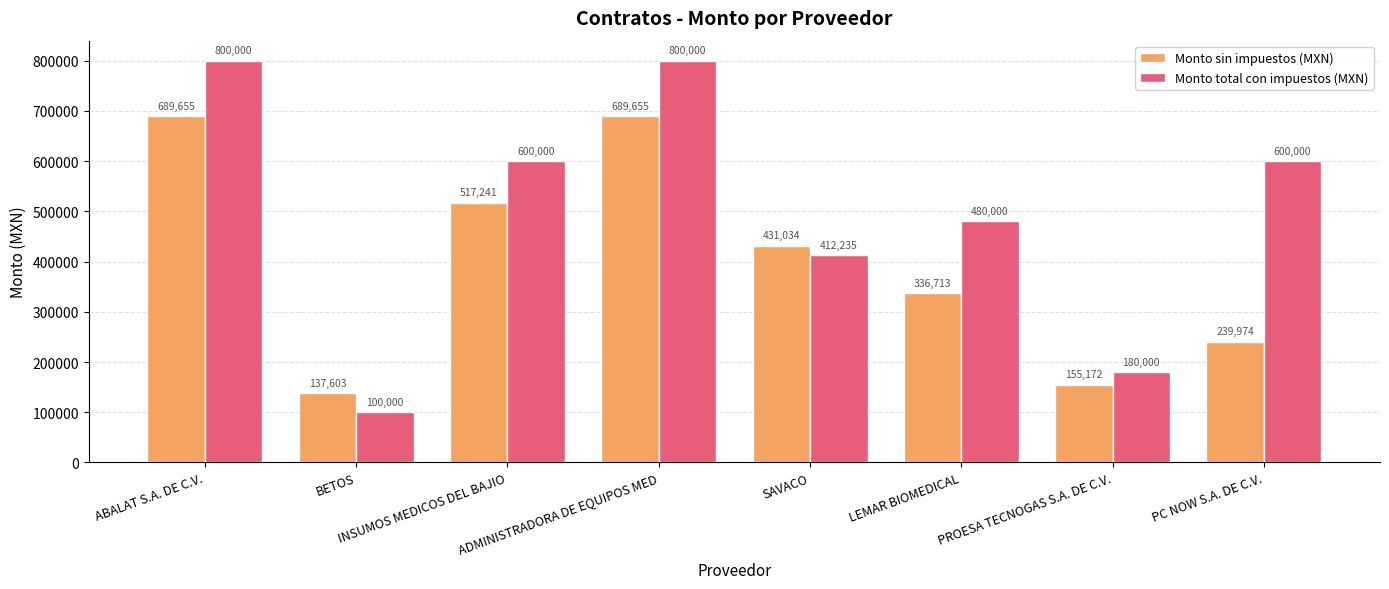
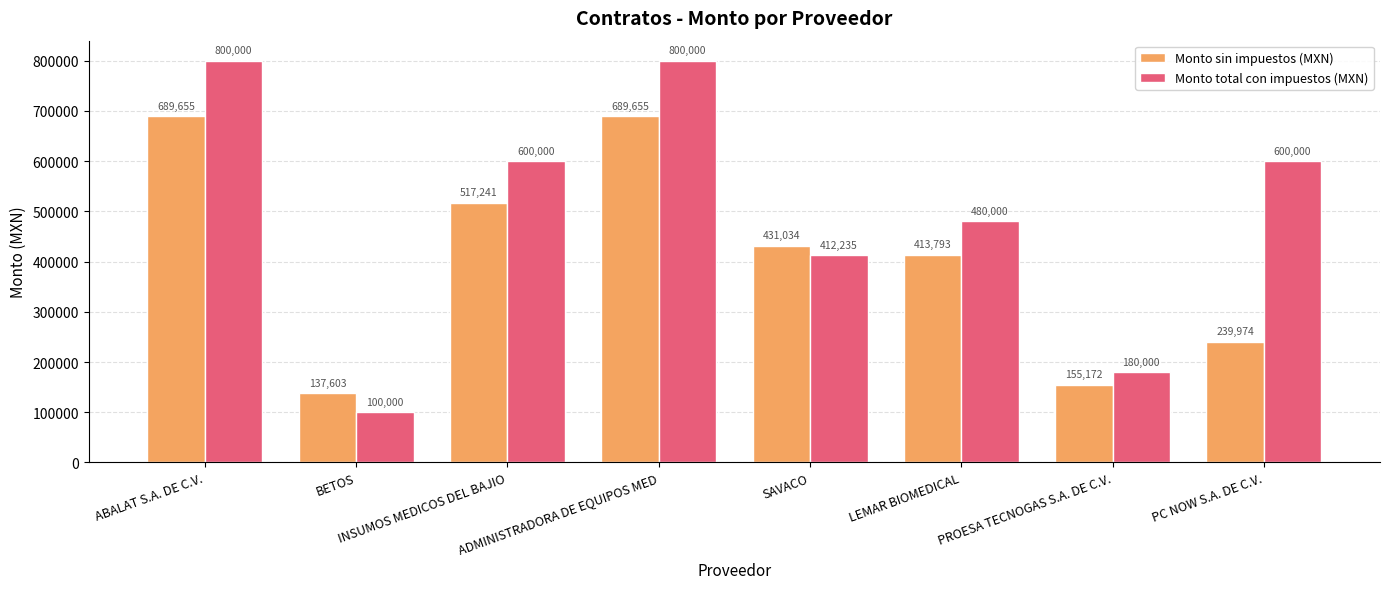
Monto sin impuestos (MXN), LEMAR BIOMEDICAL: 336,713 -> 413,793
